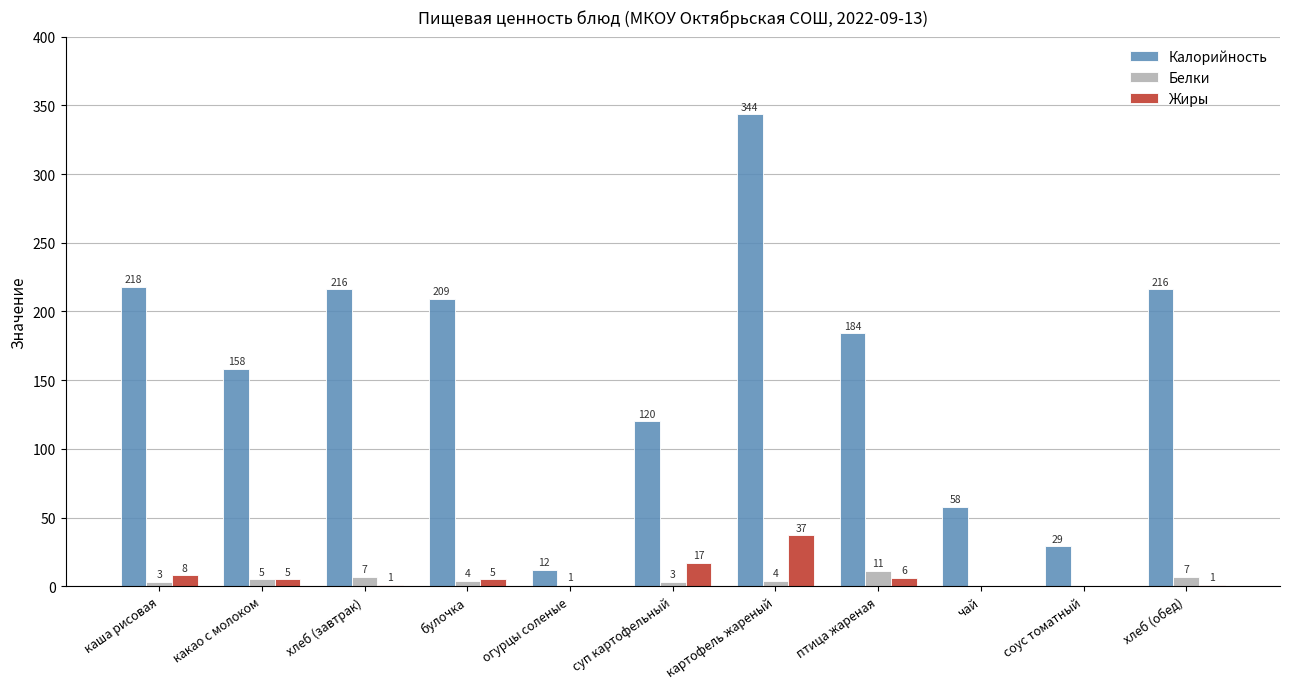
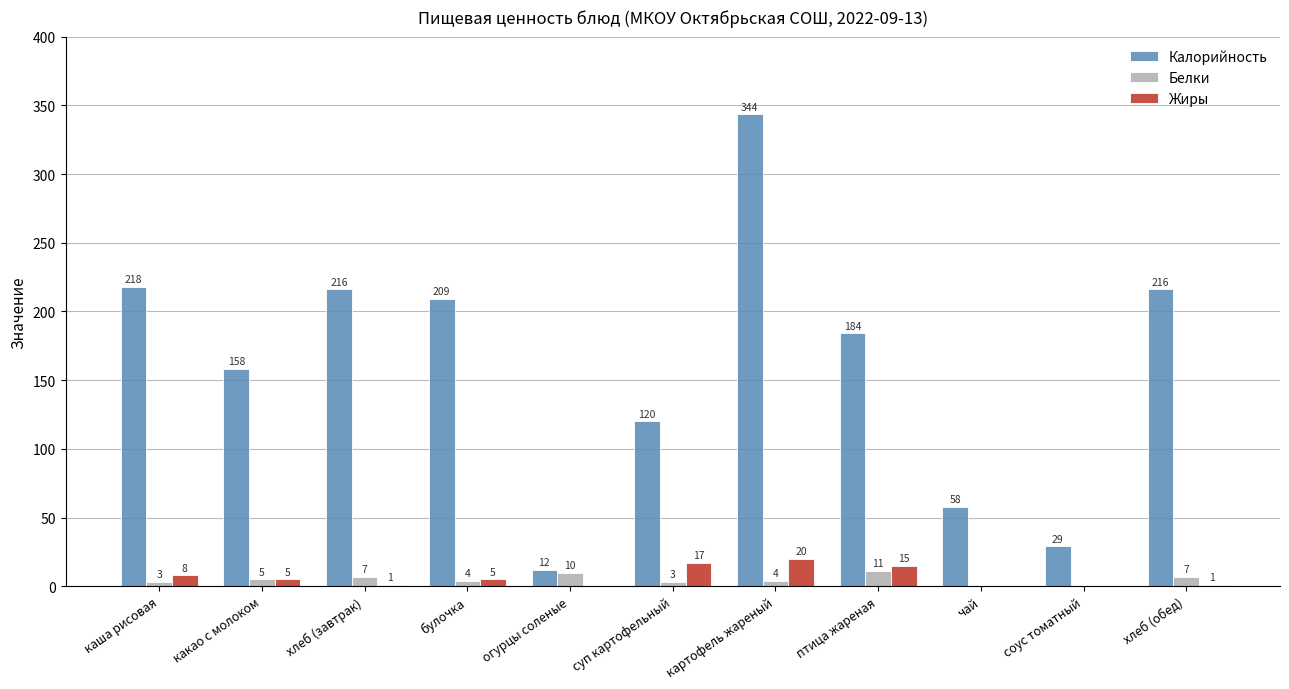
Белки, огурцы соленые: 1 -> 10
Жиры, картофель жареный: 37 -> 20
Жиры, птица жареная: 6 -> 15
